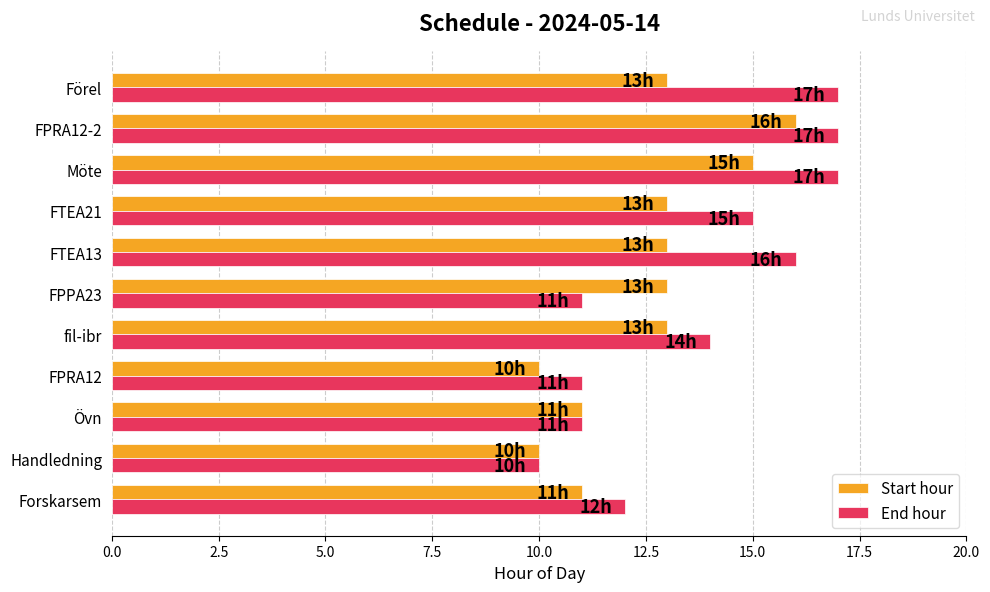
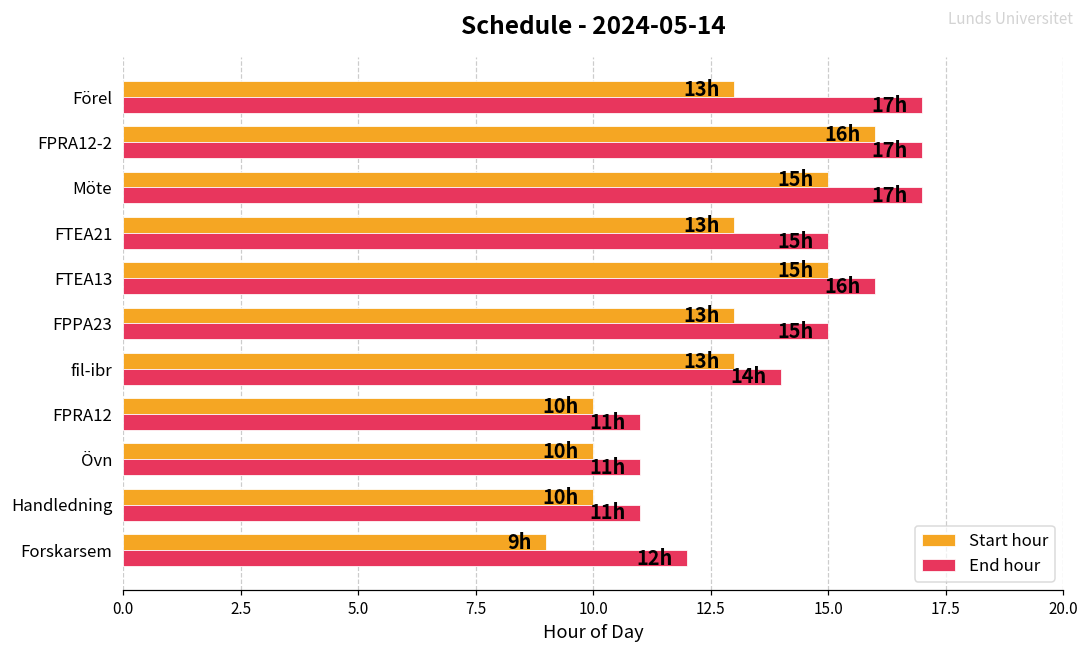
Start hour, FTEA13: 13h -> 15h
End hour, FPPA23: 11h -> 15h
Start hour, Övn: 11h -> 10h
End hour, Handledning: 10h -> 11h
Start hour, Forskarsem: 11h -> 9h
